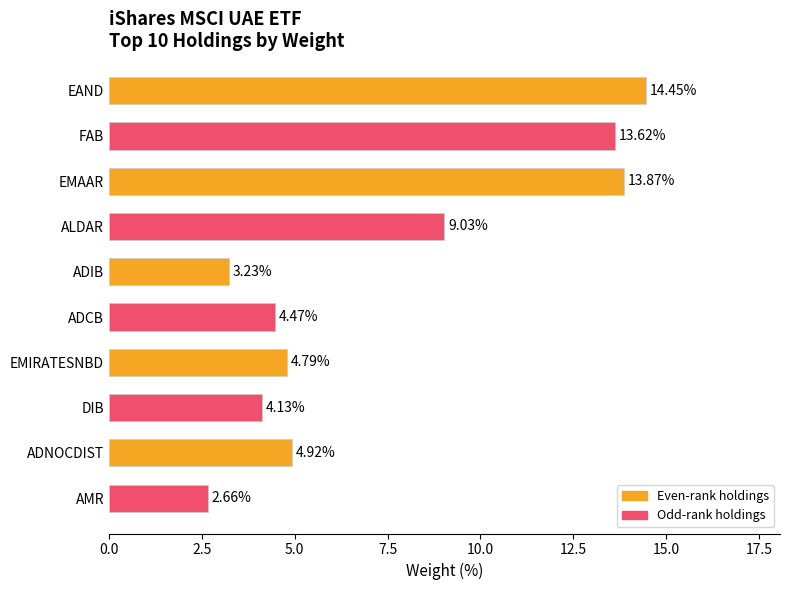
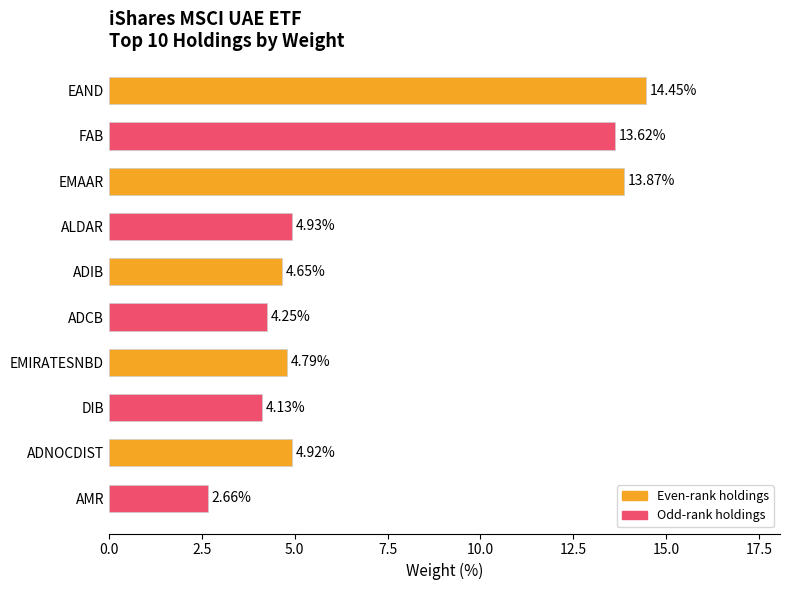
ALDAR: 9.03% -> 4.93%
ADIB: 3.23% -> 4.65%
ADCB: 4.47% -> 4.25%
